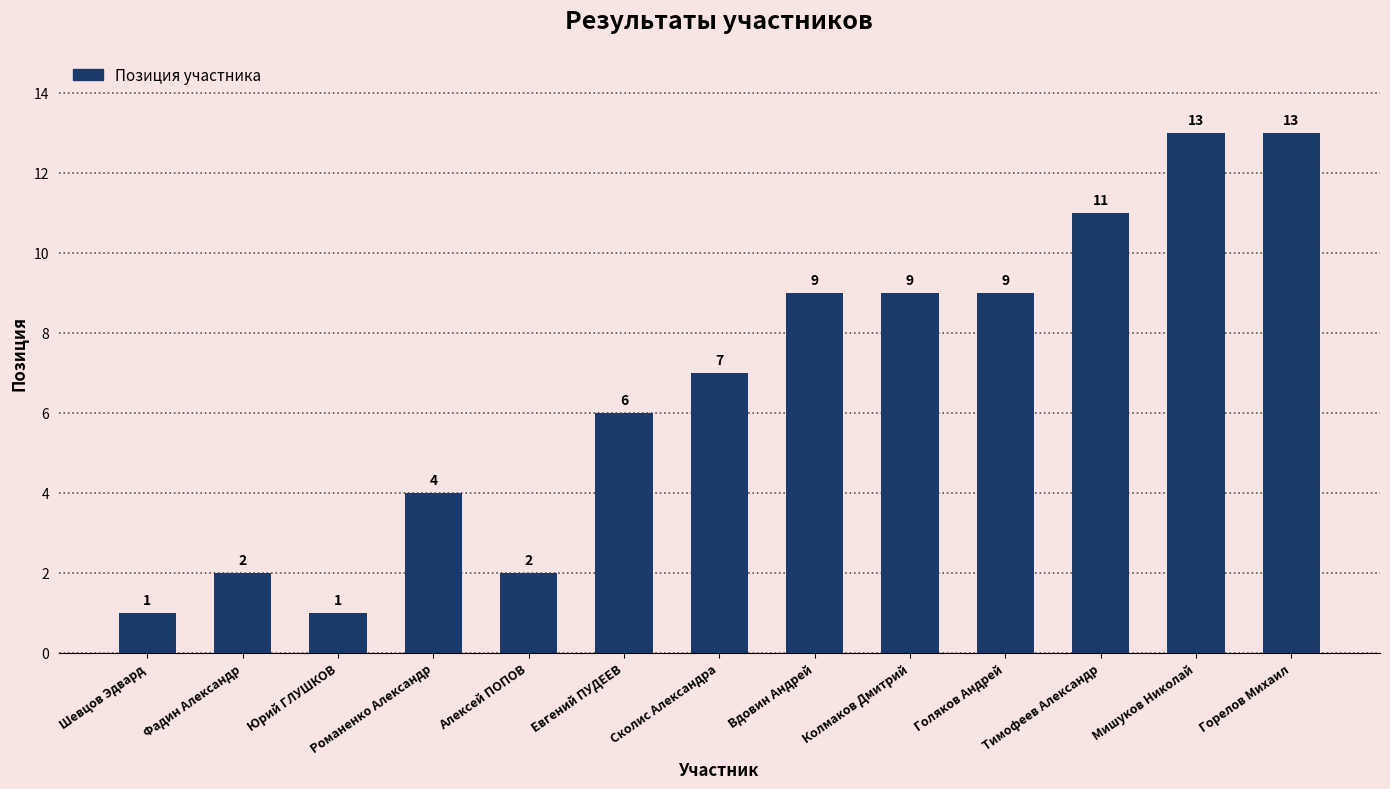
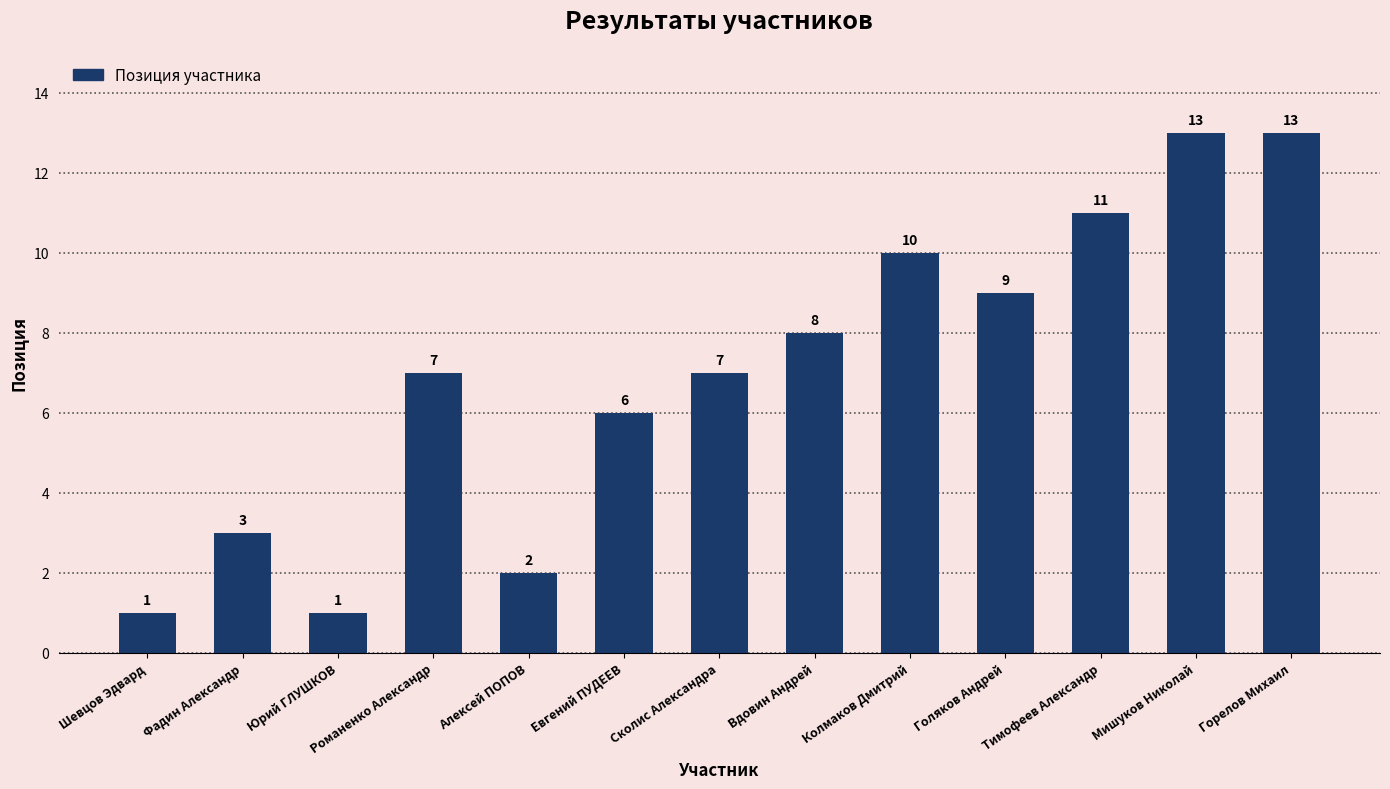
Фадин Александр: 2 -> 3
Романенко Александр: 4 -> 7
Вдовин Андрей: 9 -> 8
Колмаков Дмитрий: 9 -> 10
